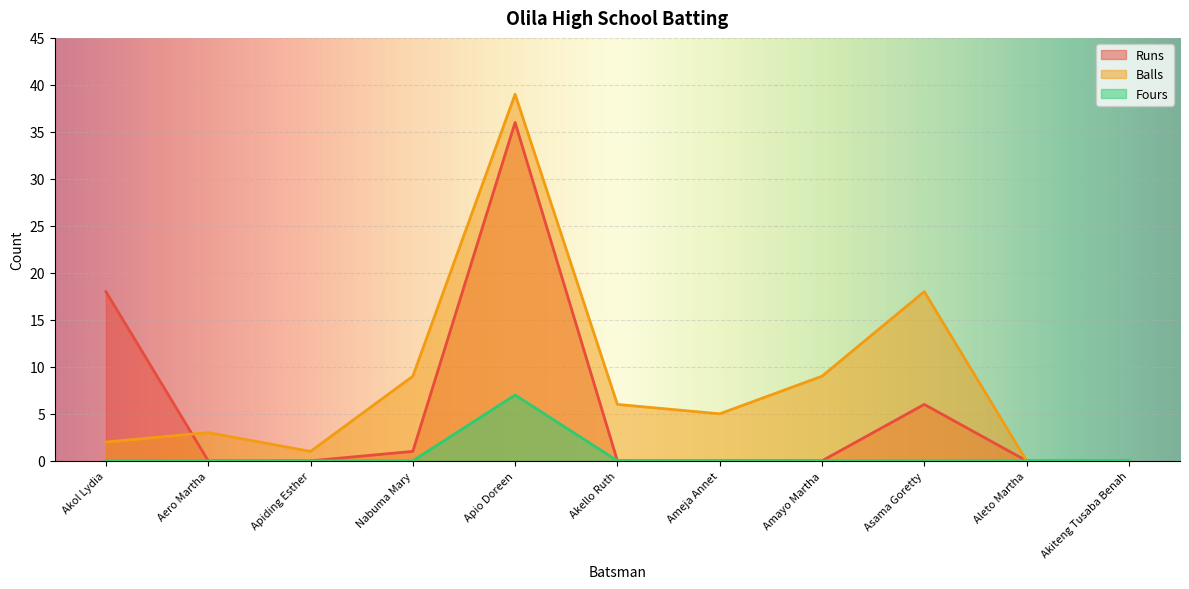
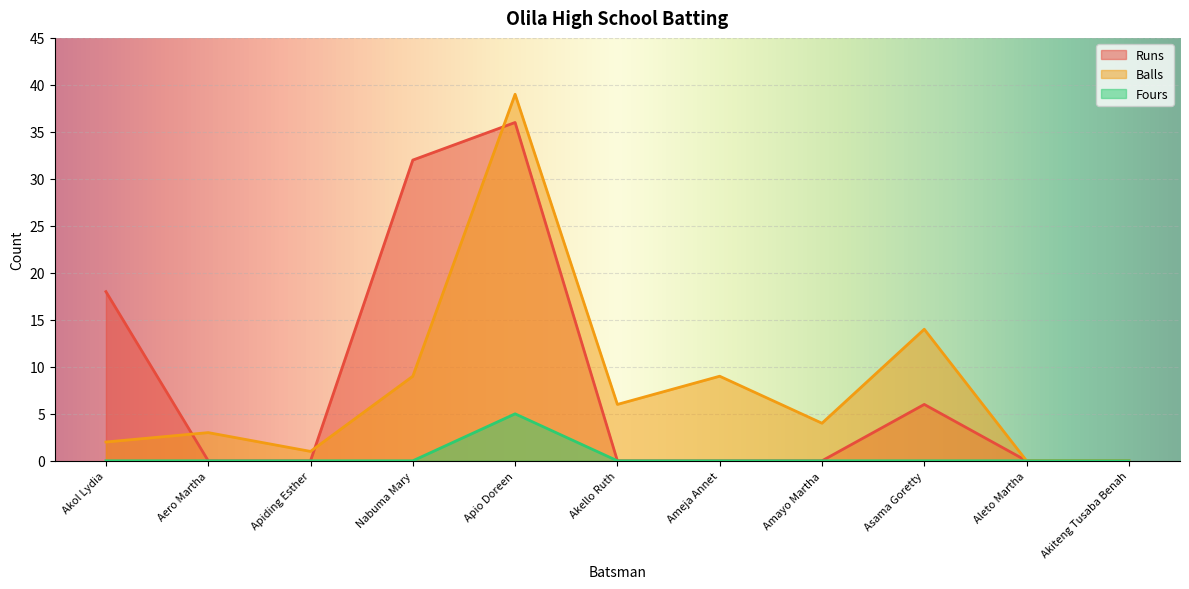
Runs, Nabuma Mary: 1 -> 32
Fours, Apio Doreen: 7 -> 5
Balls, Ameja Annet: 5 -> 9
Balls, Amayo Martha: 9 -> 4
Balls, Asama Goretty: 18 -> 14
